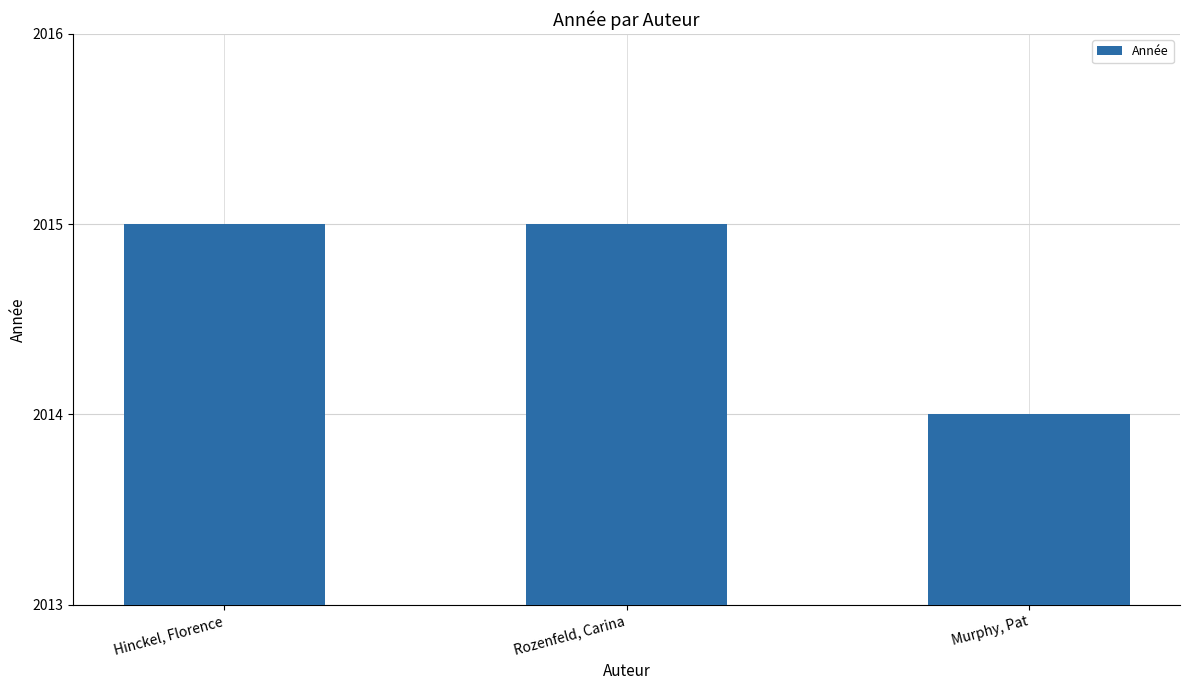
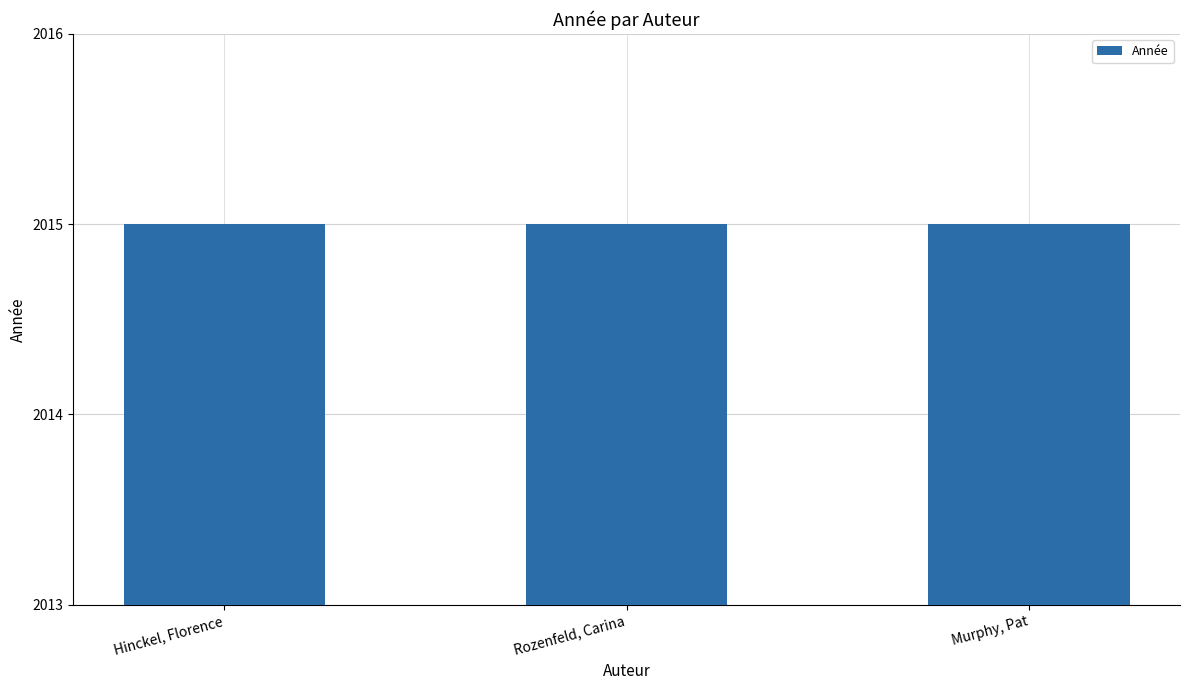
Murphy, Pat: 2014 -> 2015
